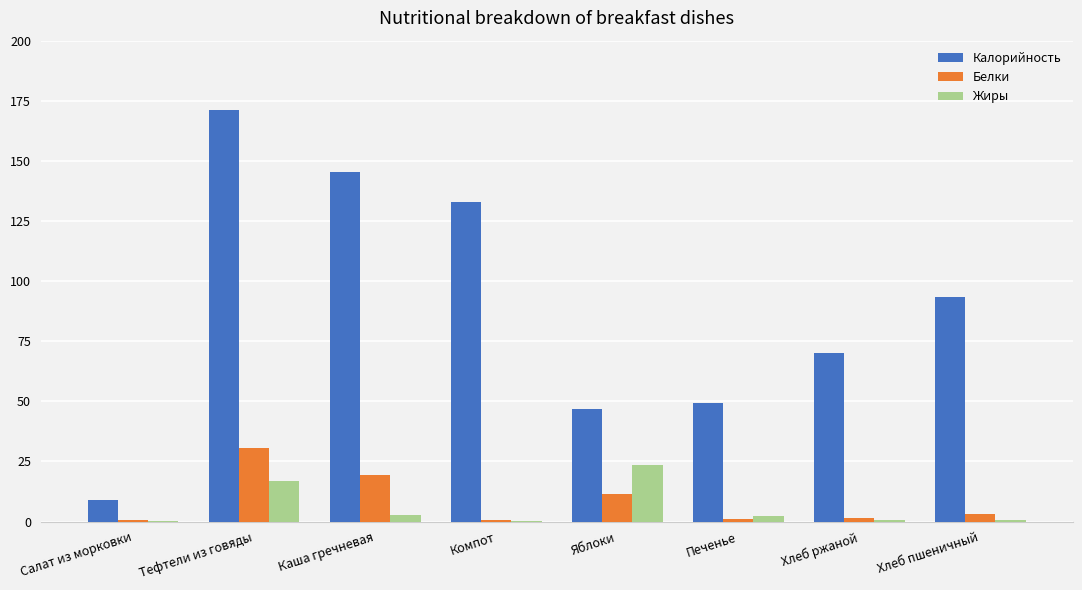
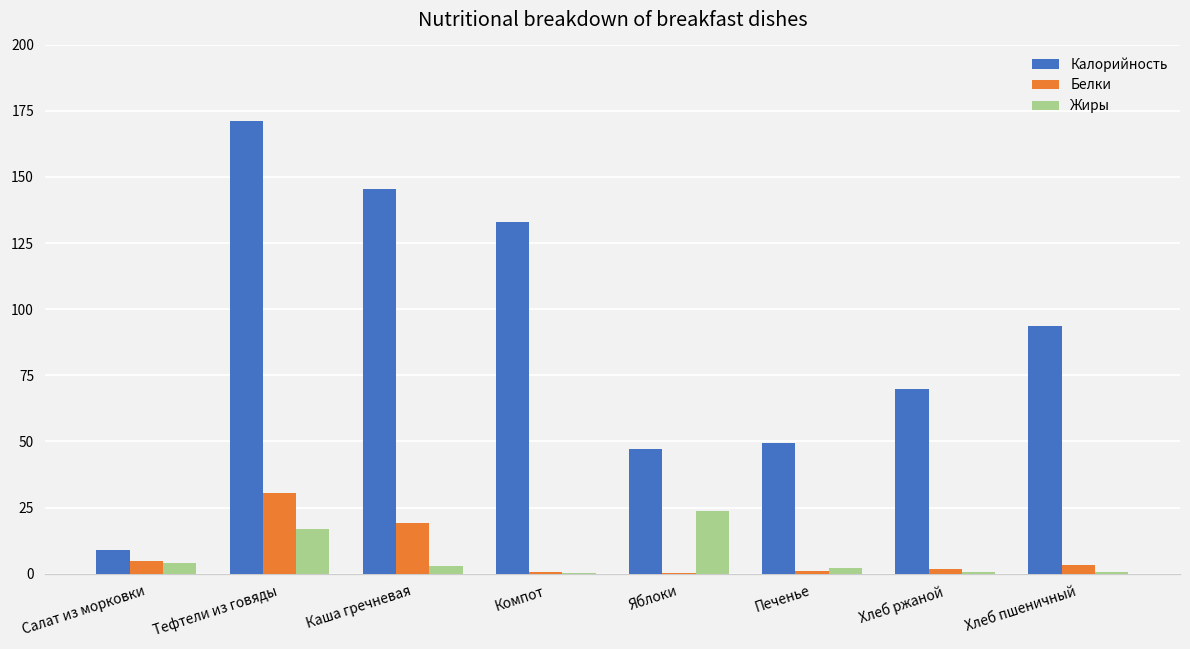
Белки, Салат из морковки: 1 -> 5
Жиры, Салат из морковки: 0 -> 4
Белки, Яблоки: 11 -> 0
